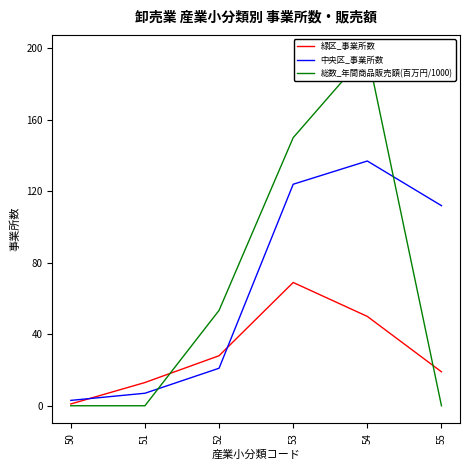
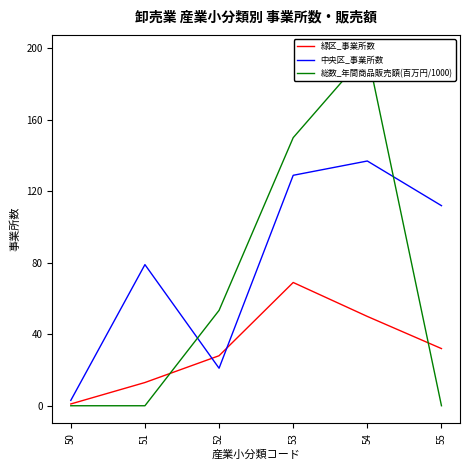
中央区_事業所数, 51: 7 -> 79
中央区_事業所数, 53: 124 -> 129
緑区_事業所数, 55: 19 -> 32
